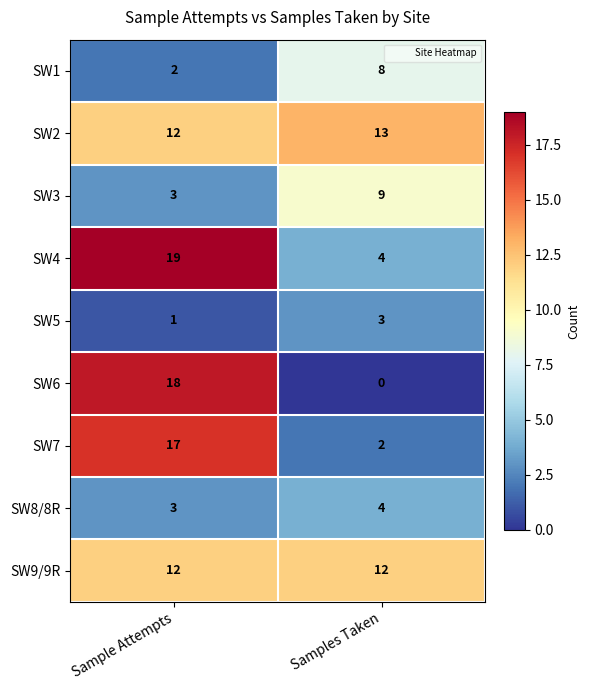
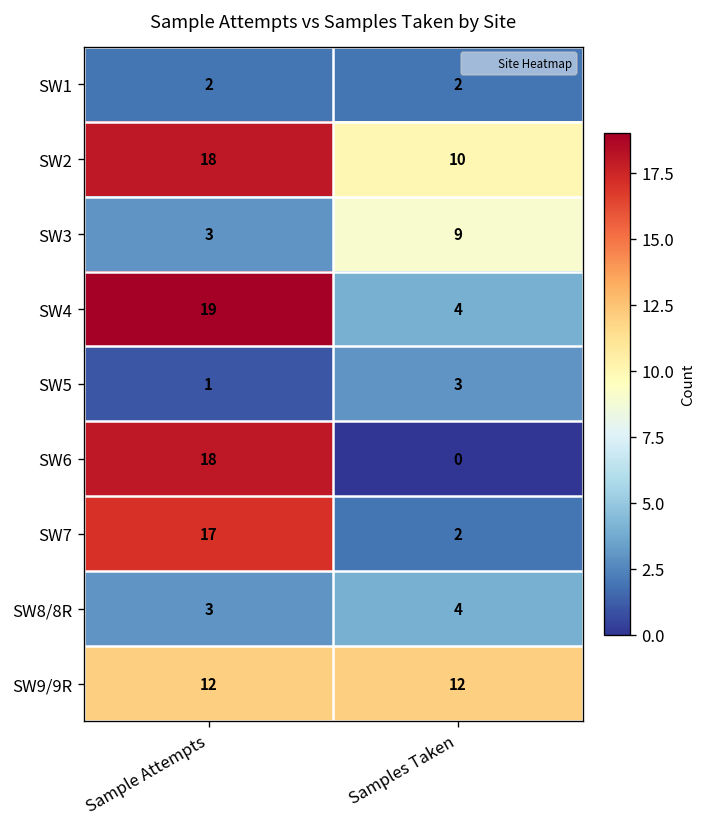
SW1, Samples Taken: 8 -> 2
SW2, Sample Attempts: 12 -> 18
SW2, Samples Taken: 13 -> 10
